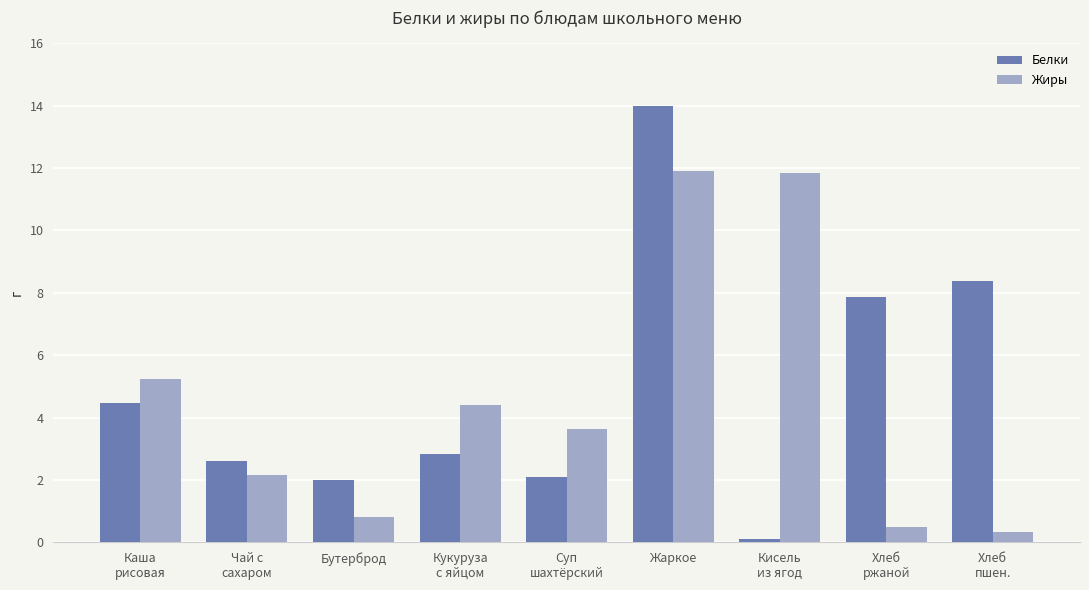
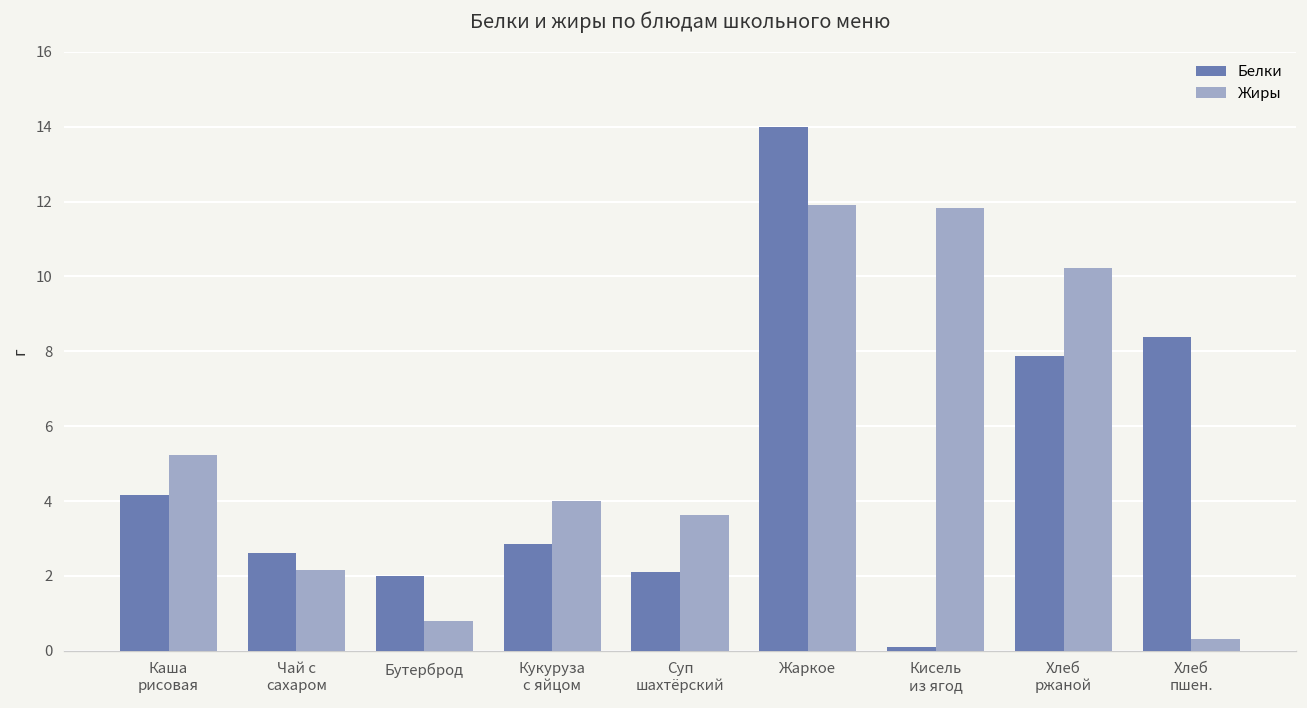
Белки, Каша рисовая: 4.5 -> 4.2
Жиры, Кукуруза с яйцом: 4.4 -> 4.0
Жиры, Хлеб ржаной: 0.5 -> 10.2
